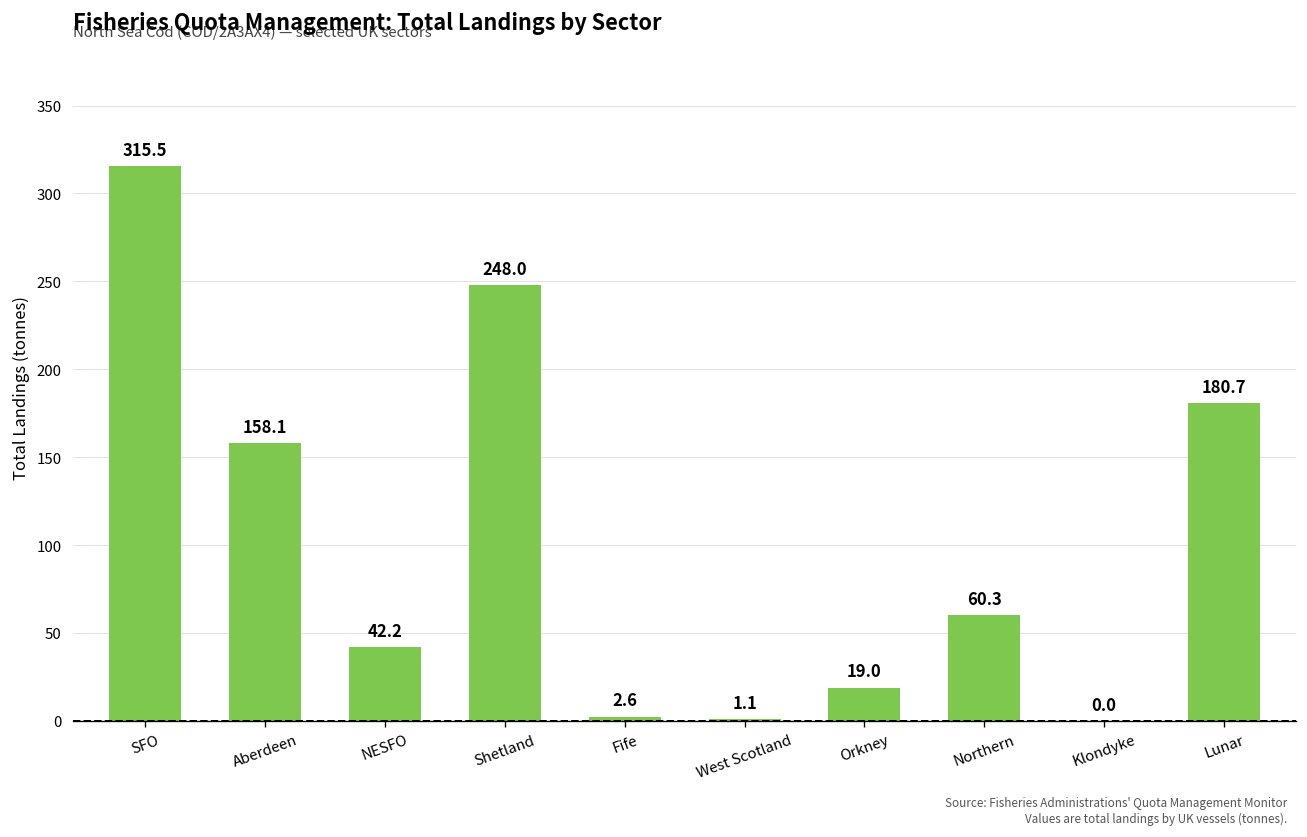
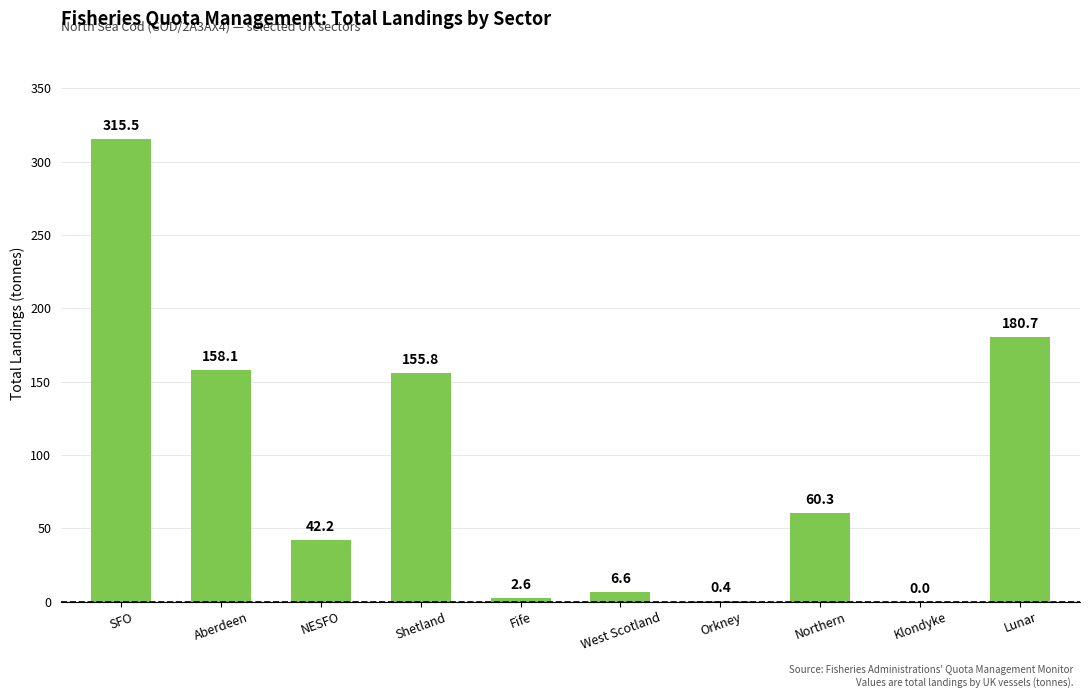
Shetland: 248.0 -> 155.8
West Scotland: 1.1 -> 6.6
Orkney: 19.0 -> 0.4
